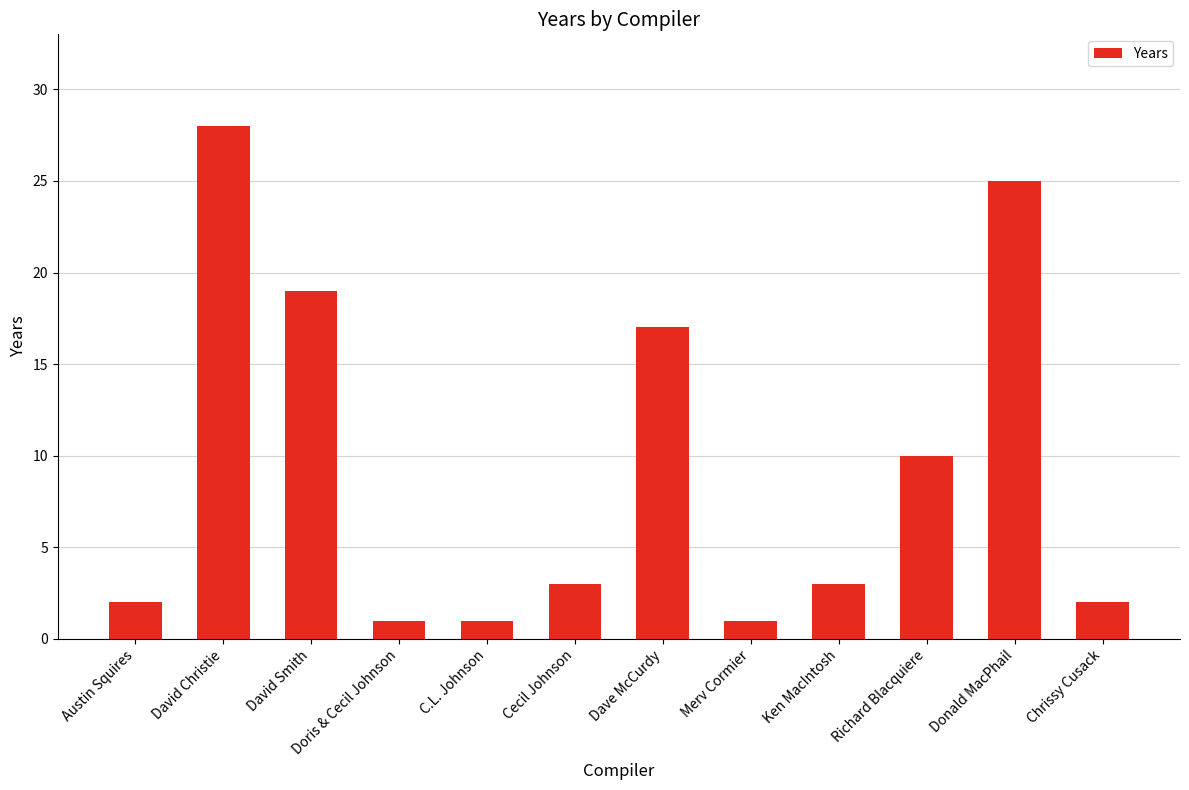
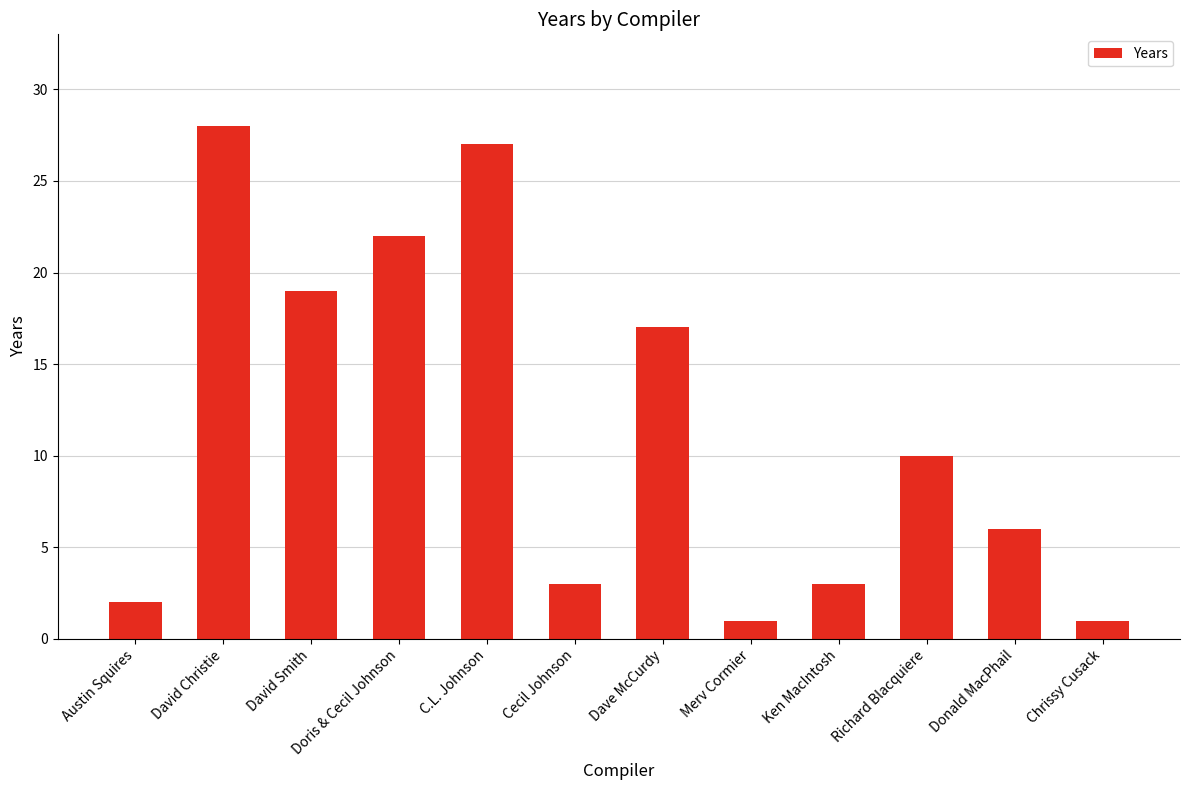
Doris & Cecil Johnson: 1 -> 22
C.L. Johnson: 1 -> 27
Donald MacPhail: 25 -> 6
Chrissy Cusack: 2 -> 1
